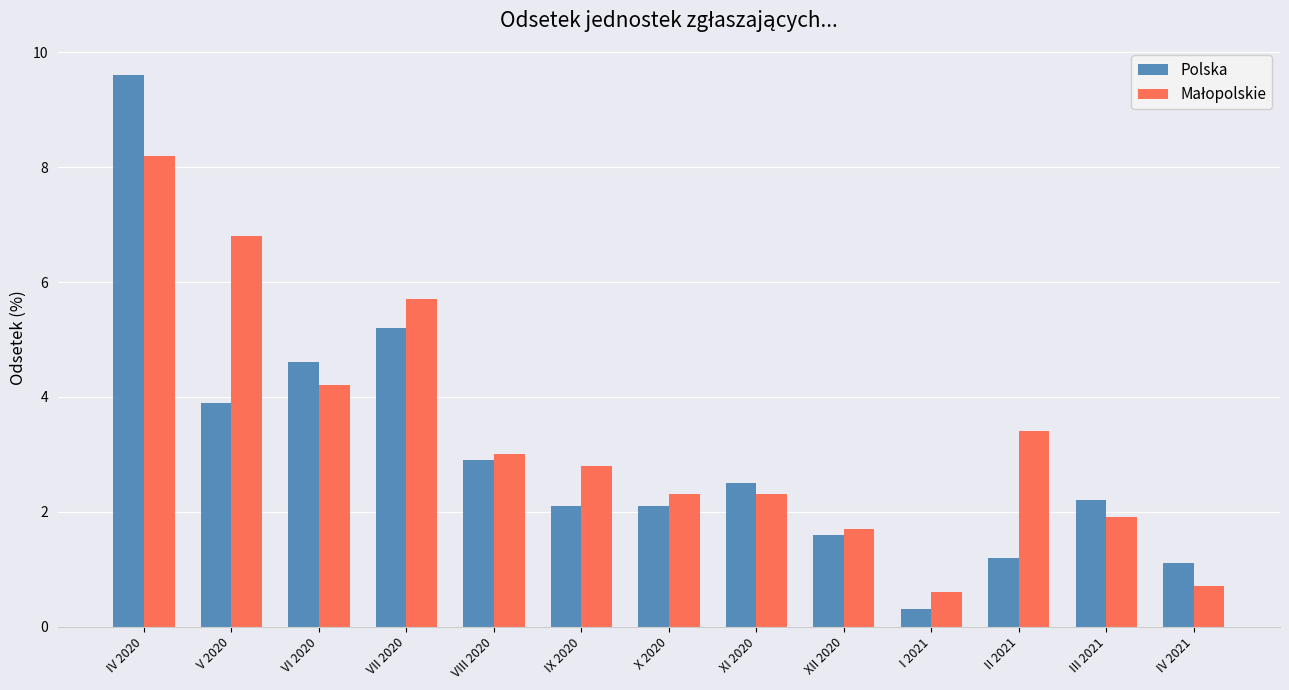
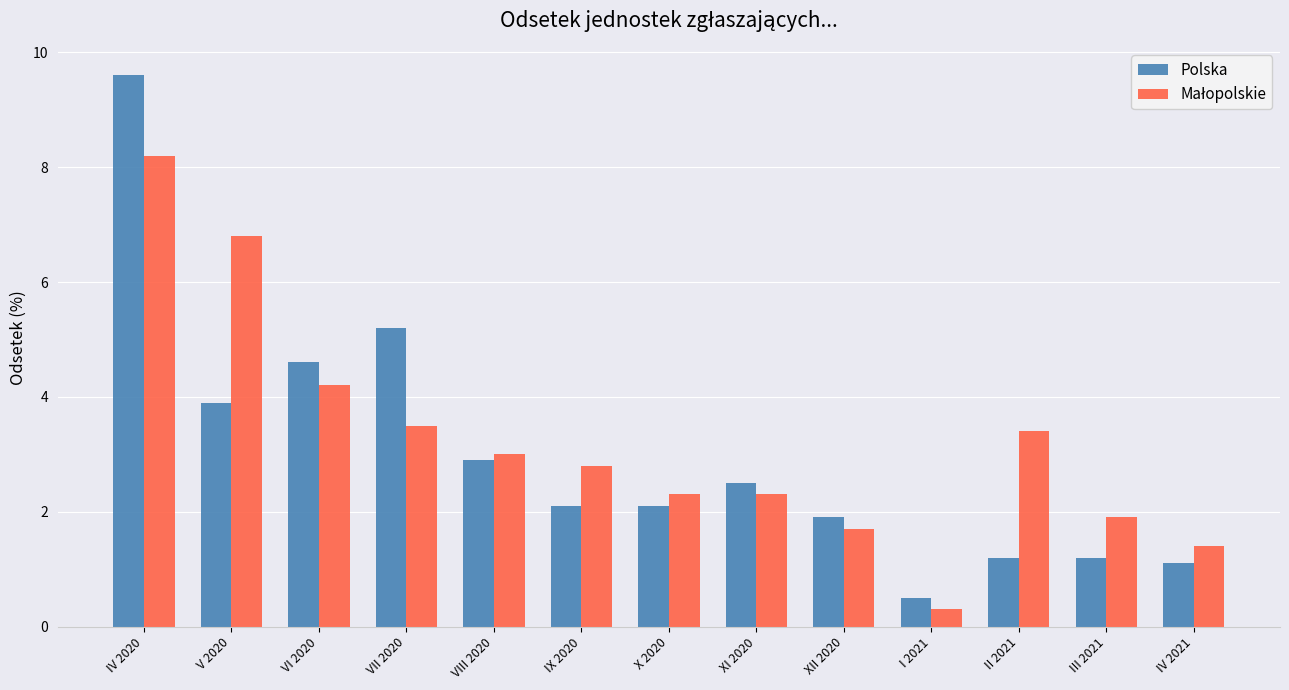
Małopolskie, VII 2020: 5.7 -> 3.5
Polska, XII 2020: 1.6 -> 1.9
Polska, I 2021: 0.3 -> 0.5
Małopolskie, I 2021: 0.6 -> 0.3
Polska, III 2021: 2.2 -> 1.2
Małopolskie, IV 2021: 0.7 -> 1.4
